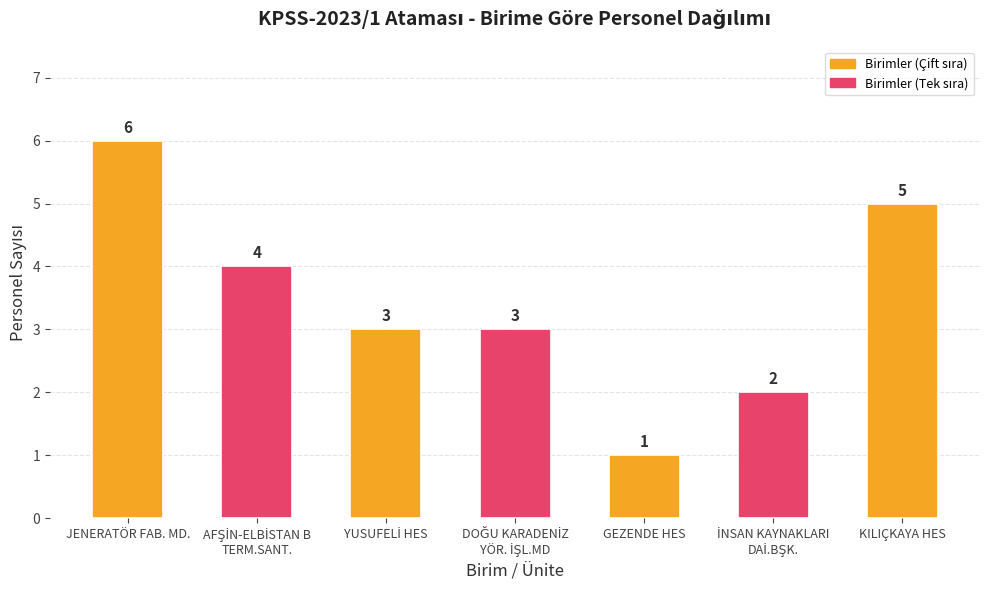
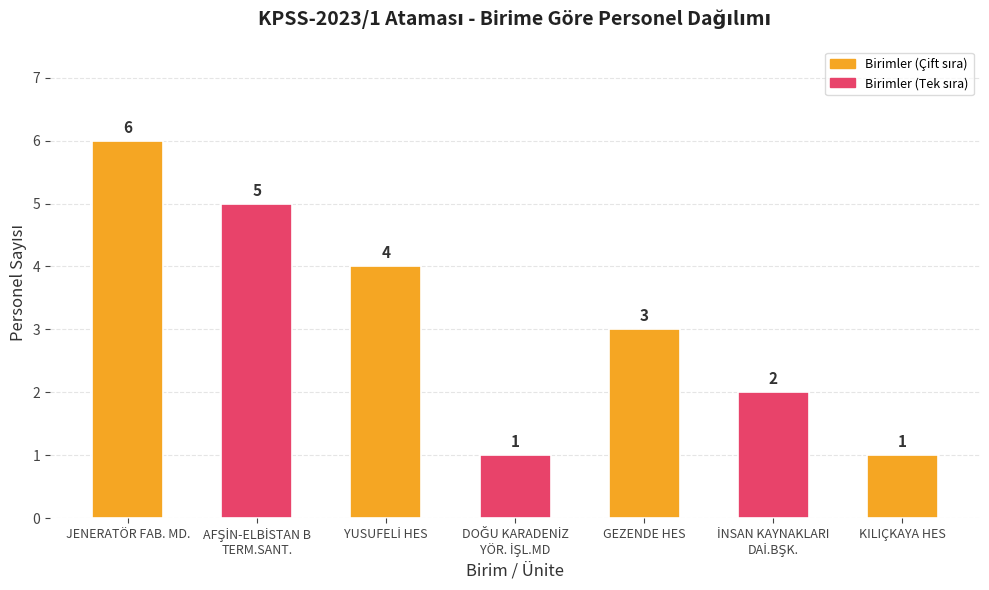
AFŞİN-ELBİSTAN B TERM.SANT.: 4 -> 5
YUSUFELİ HES: 3 -> 4
DOĞU KARADENİZ YÖR. İŞL.MD: 3 -> 1
GEZENDE HES: 1 -> 3
KILIÇKAYA HES: 5 -> 1
